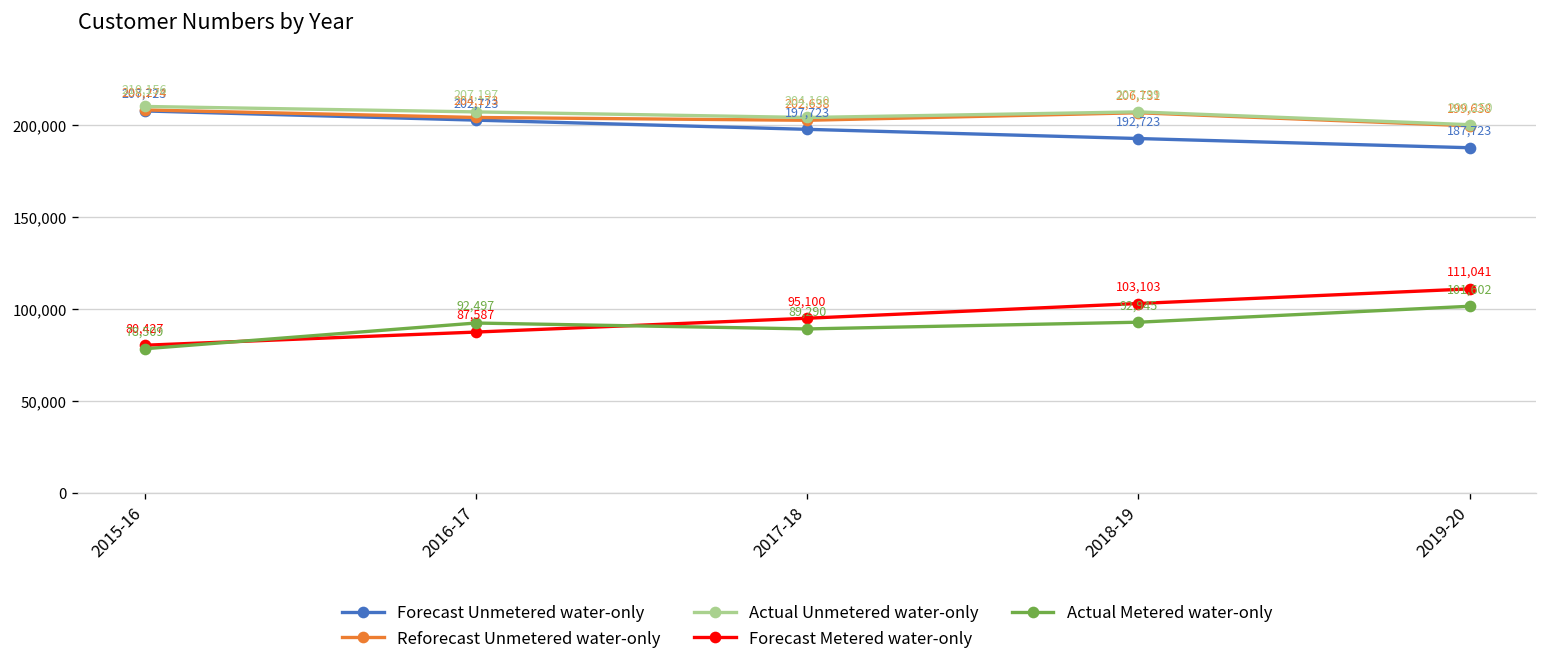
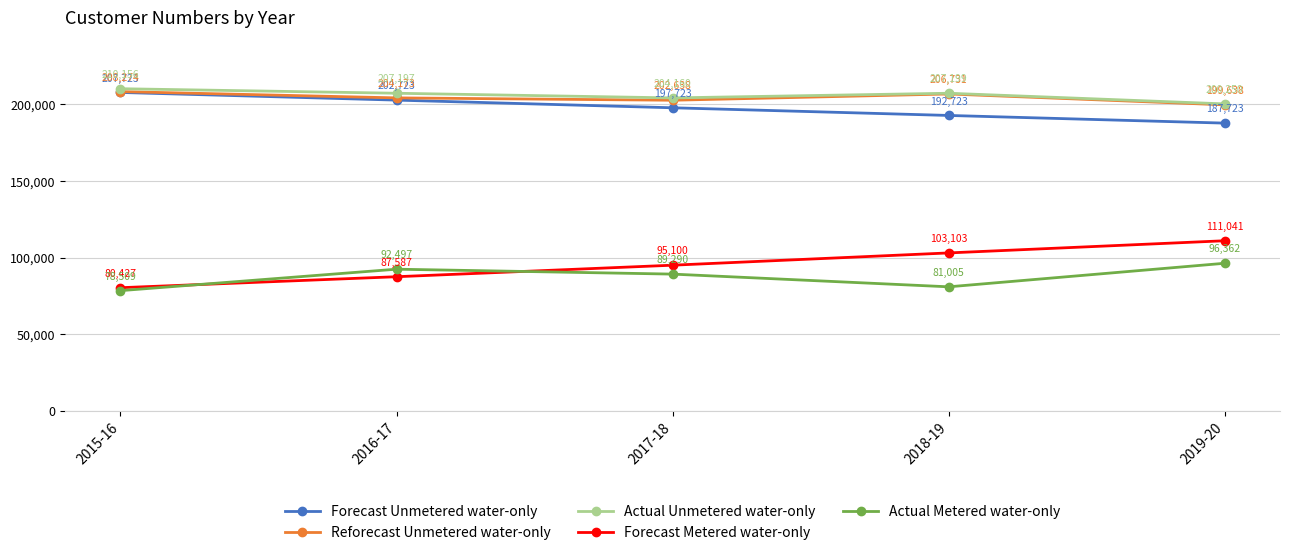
Actual Metered water-only, 2018-19: 92,945 -> 81,005
Actual Metered water-only, 2019-20: 101,602 -> 96,362
